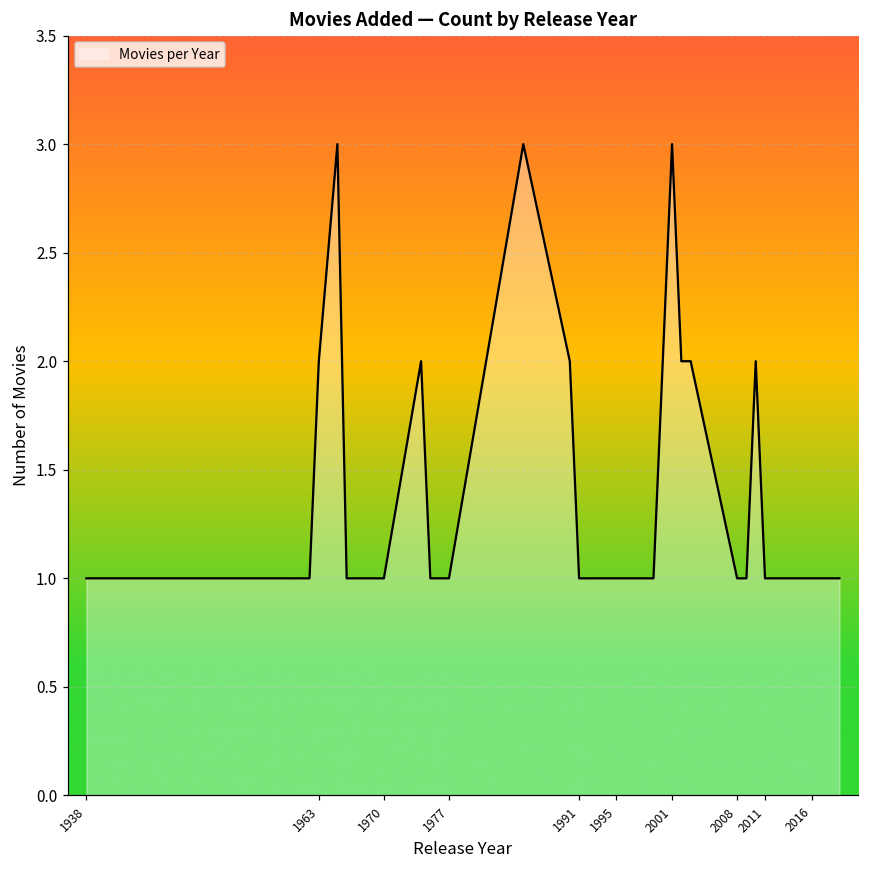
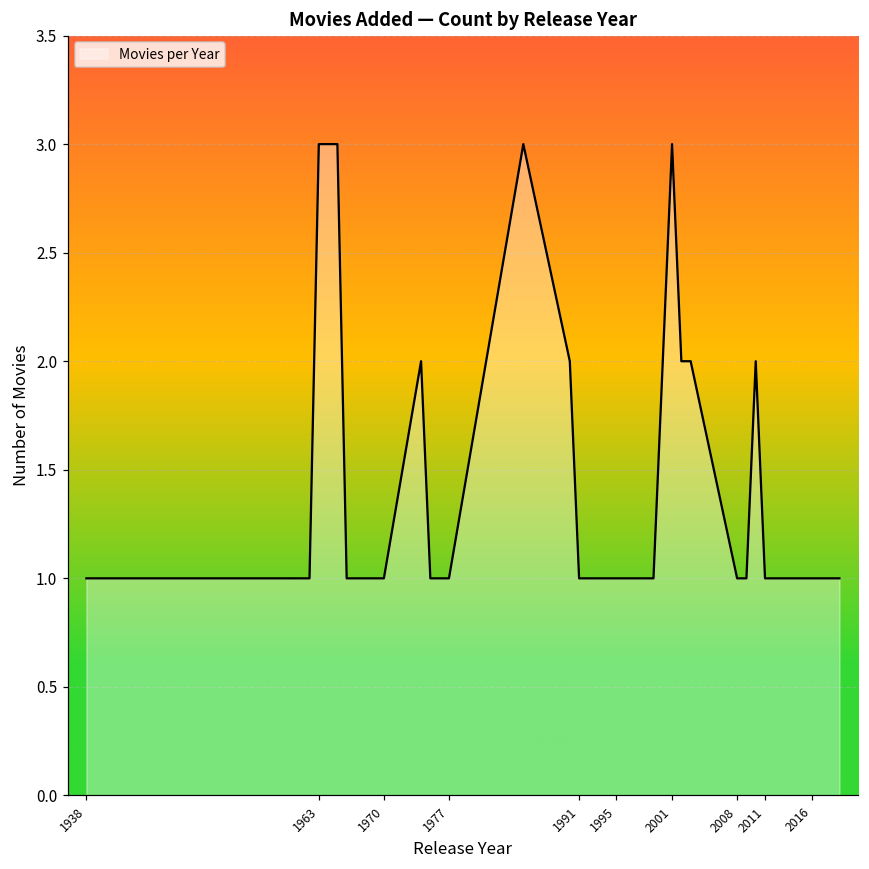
1963: 2 -> 3
